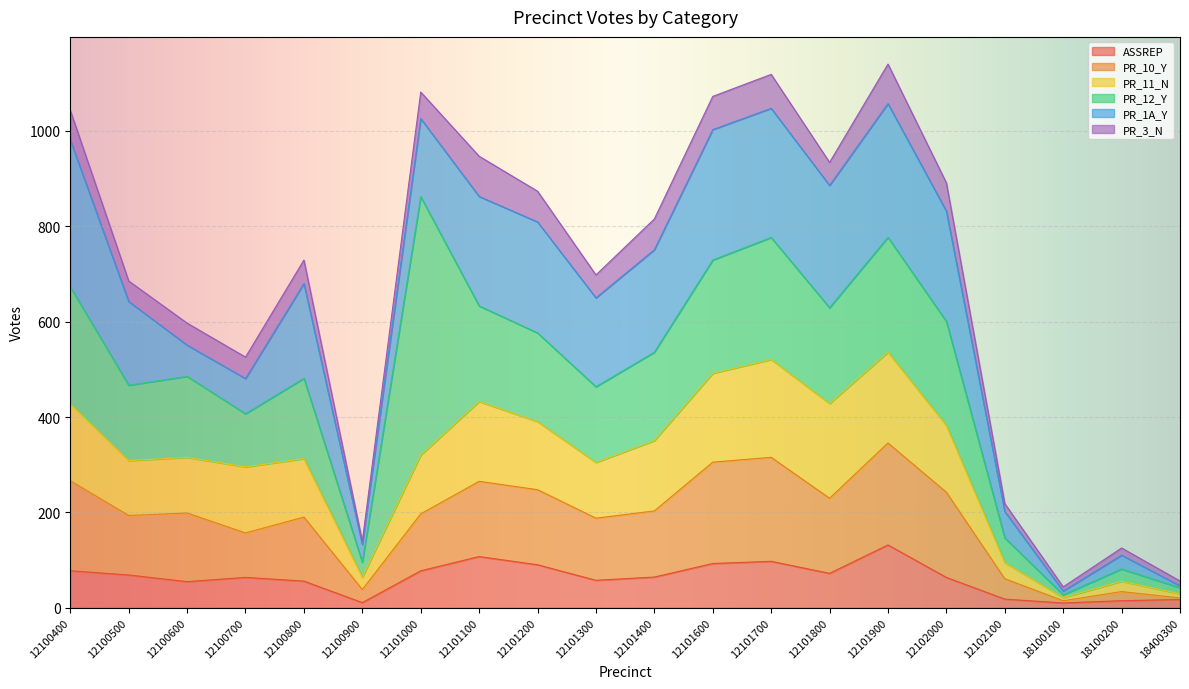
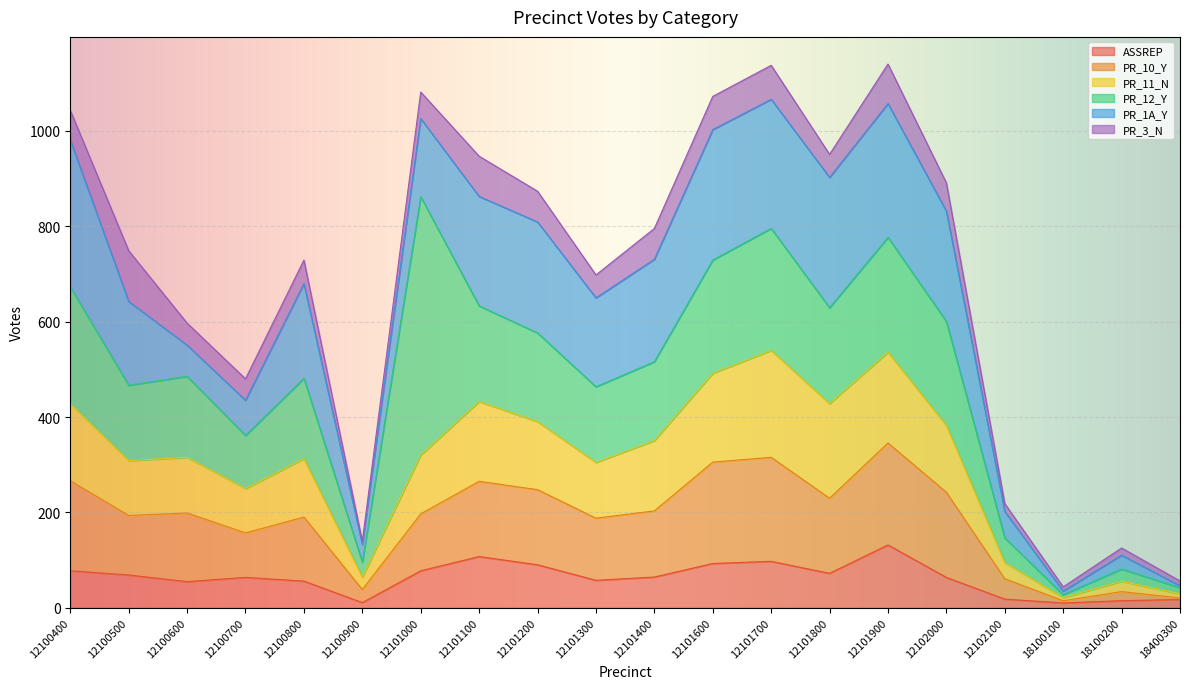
PR_3_N, 12100500: 40 -> 110
PR_11_N, 12100700: 140 -> 90
PR_12_Y, 12101400: 190 -> 170
PR_11_N, 12101700: 210 -> 220
PR_1A_Y, 12101800: 260 -> 270
